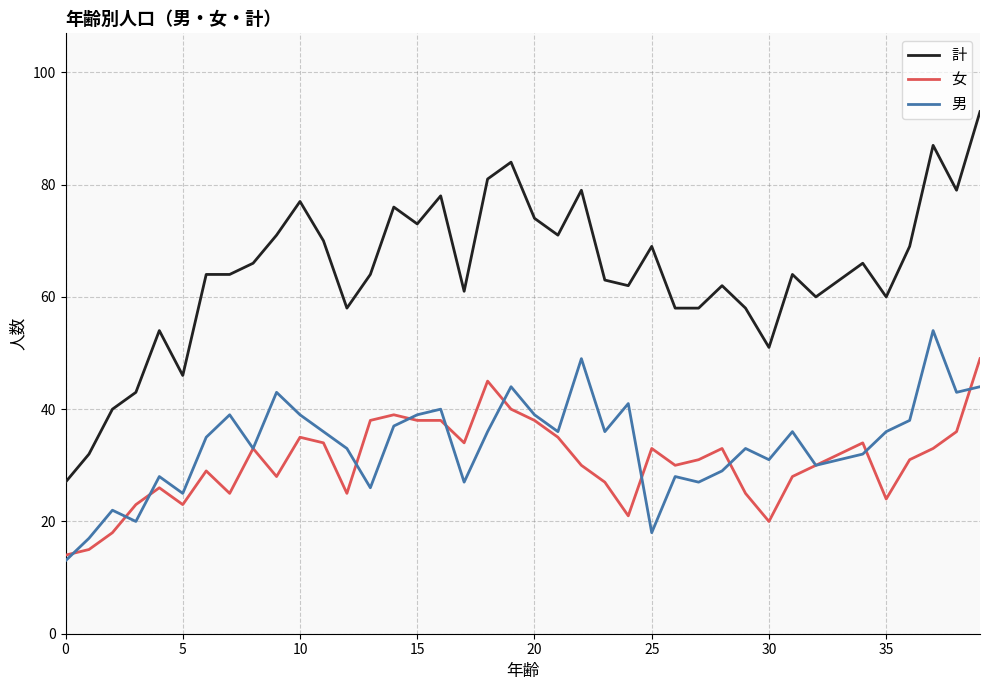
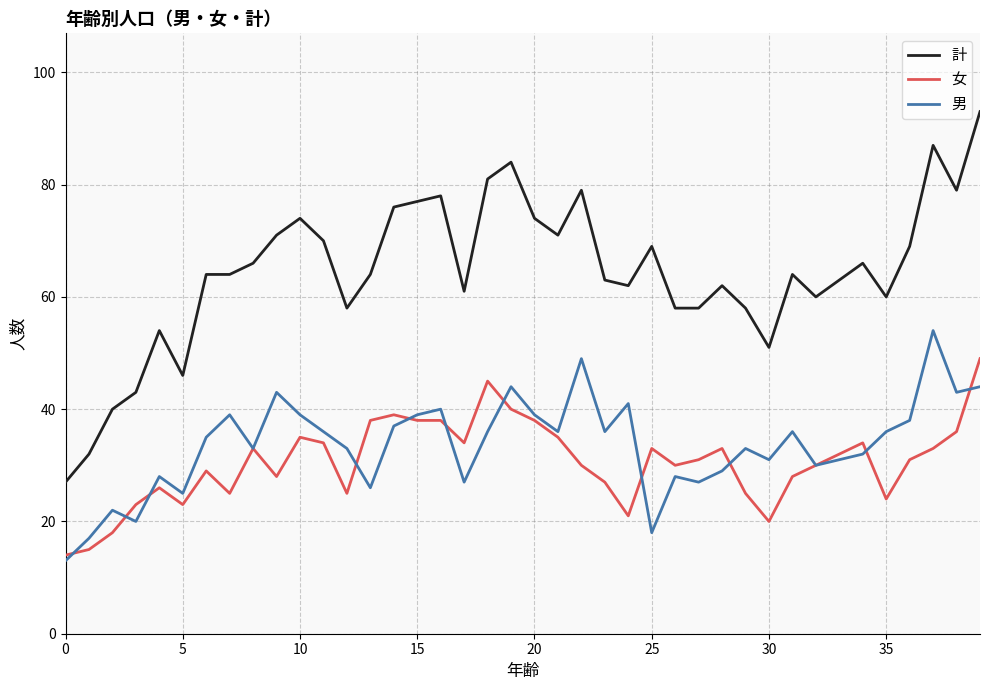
計, 10: 77 -> 74
計, 15: 73 -> 77
